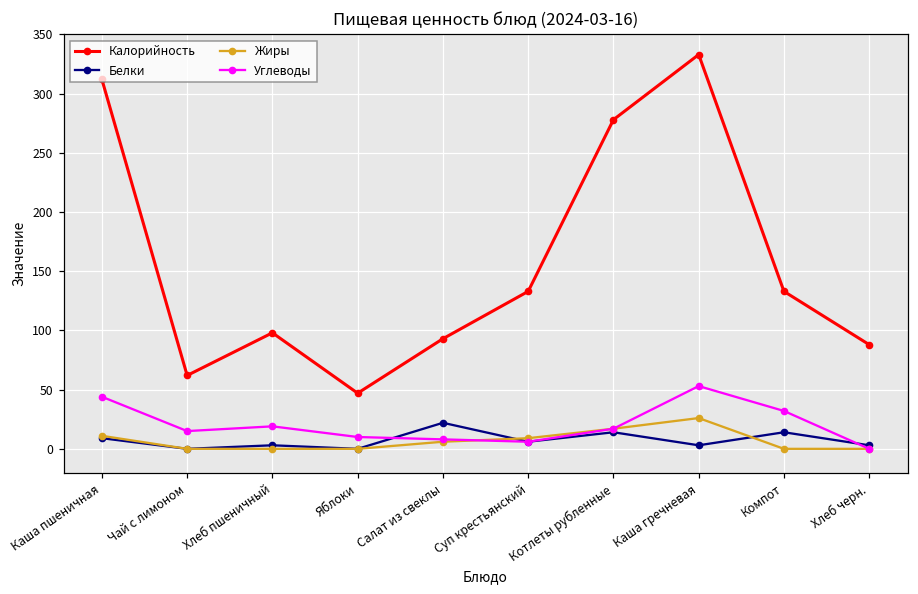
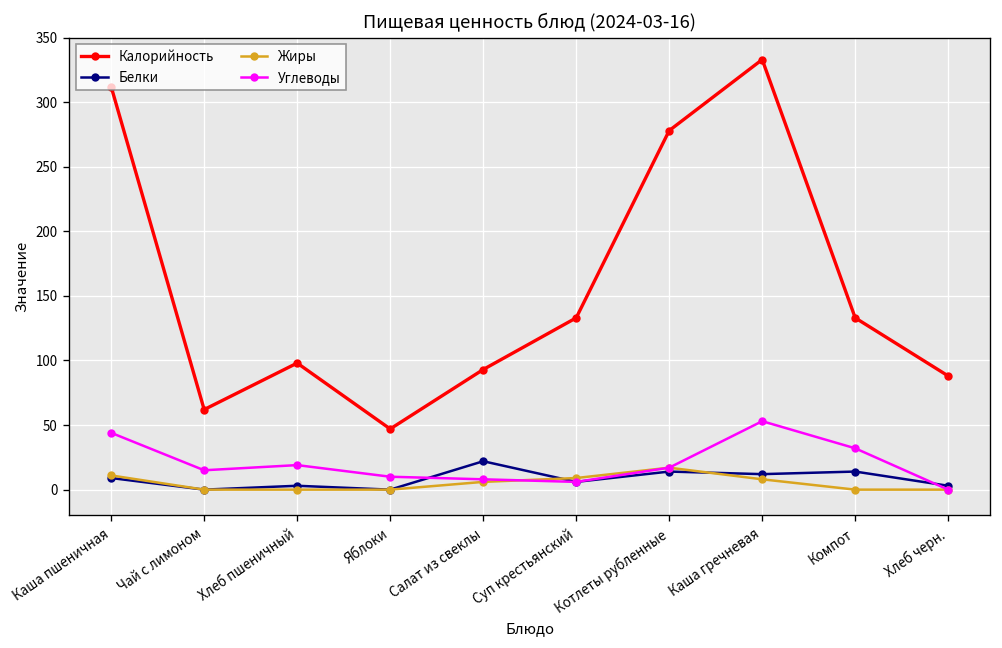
Белки, Каша гречневая: 3 -> 12
Жиры, Каша гречневая: 26 -> 8
